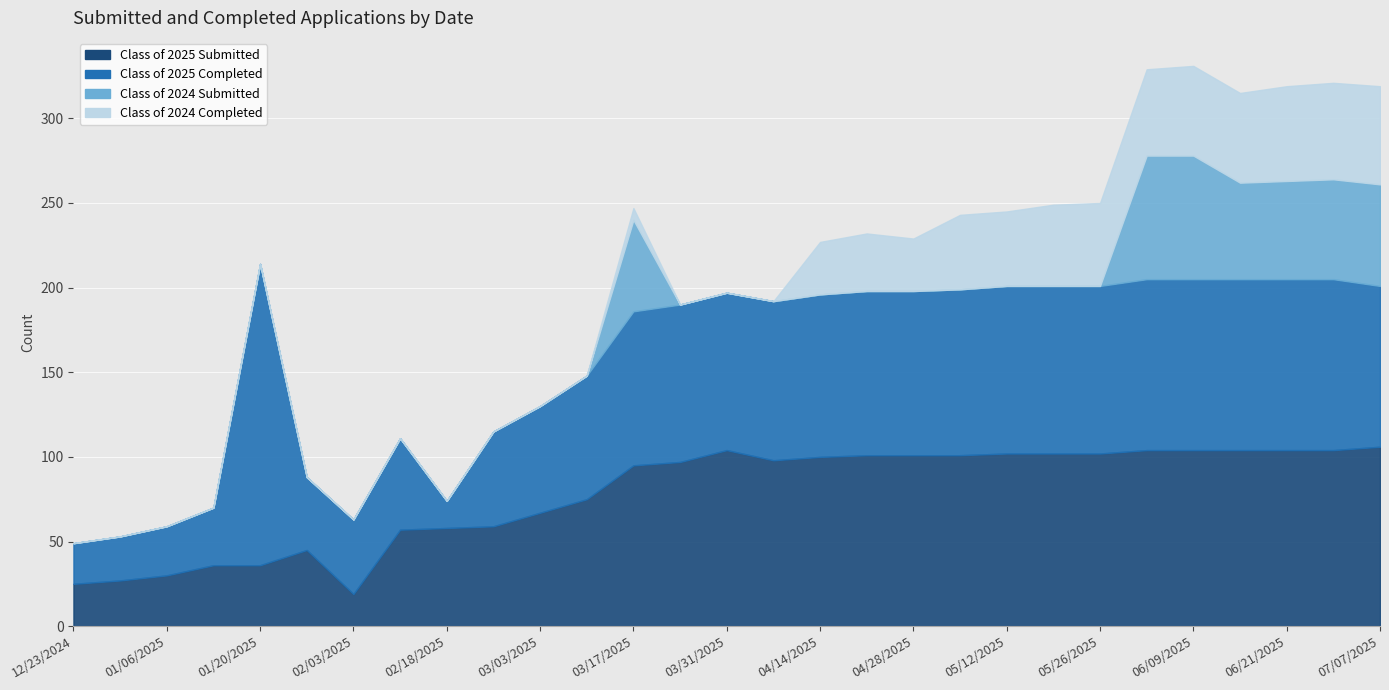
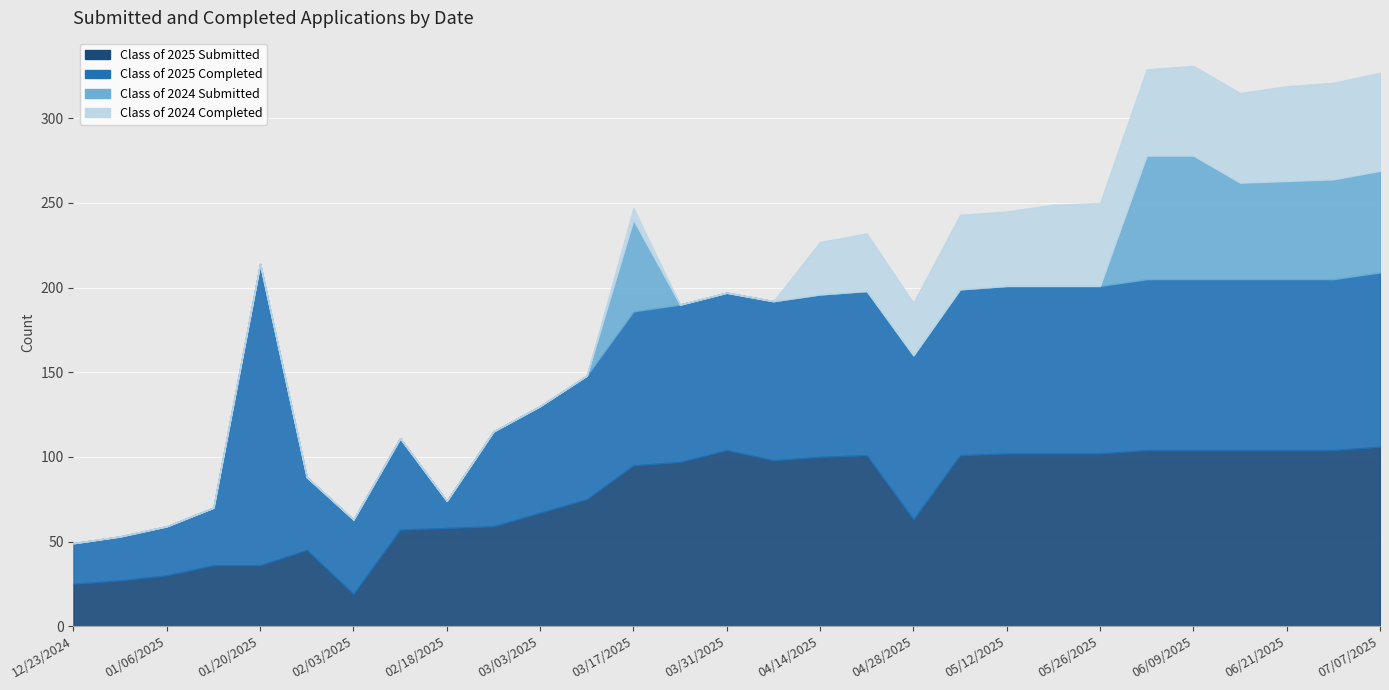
Class of 2025 Submitted, 04/28/2025: 101 -> 63
Class of 2025 Completed, 07/07/2025: 95 -> 103
